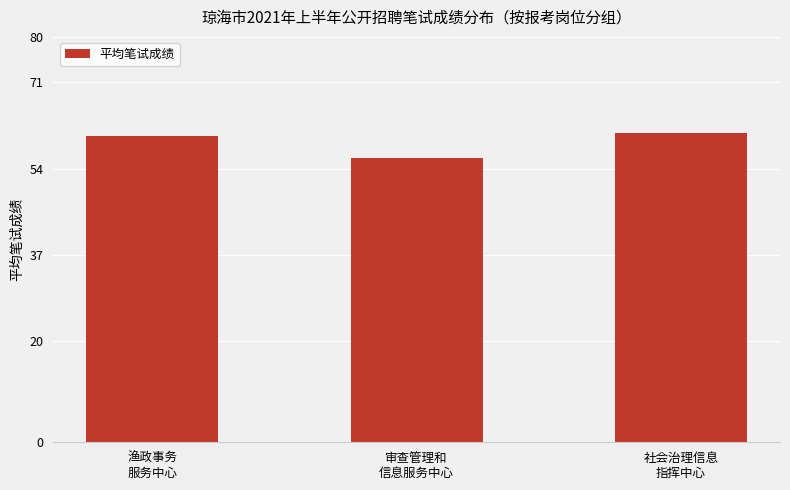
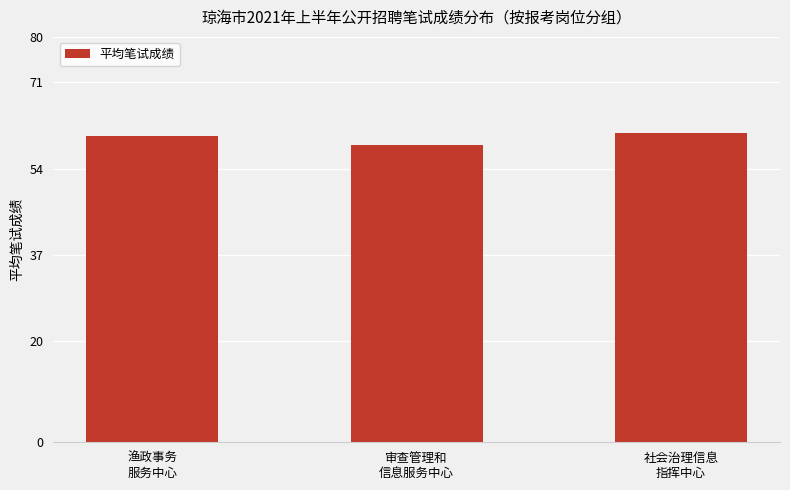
审查管理和 信息服务中心: 56 -> 59
